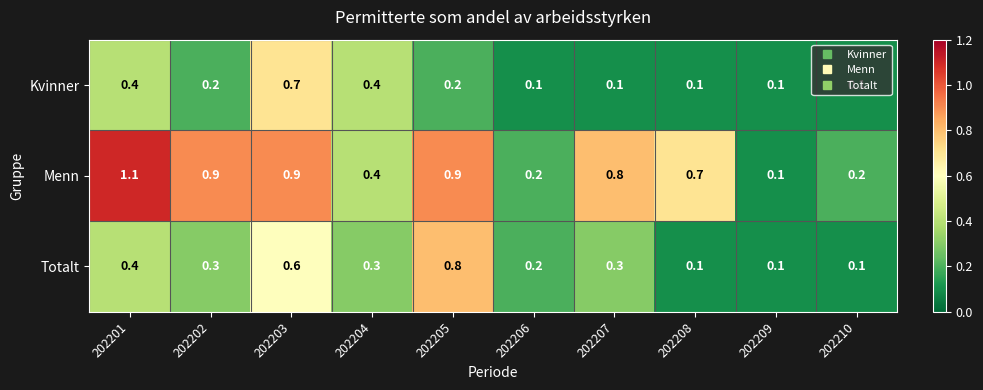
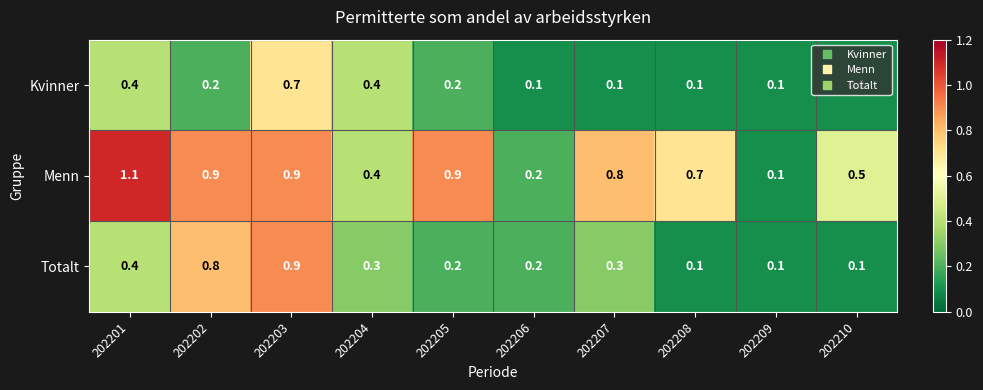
Menn, 202210: 0.2 -> 0.5
Totalt, 202202: 0.3 -> 0.8
Totalt, 202203: 0.6 -> 0.9
Totalt, 202205: 0.8 -> 0.2
